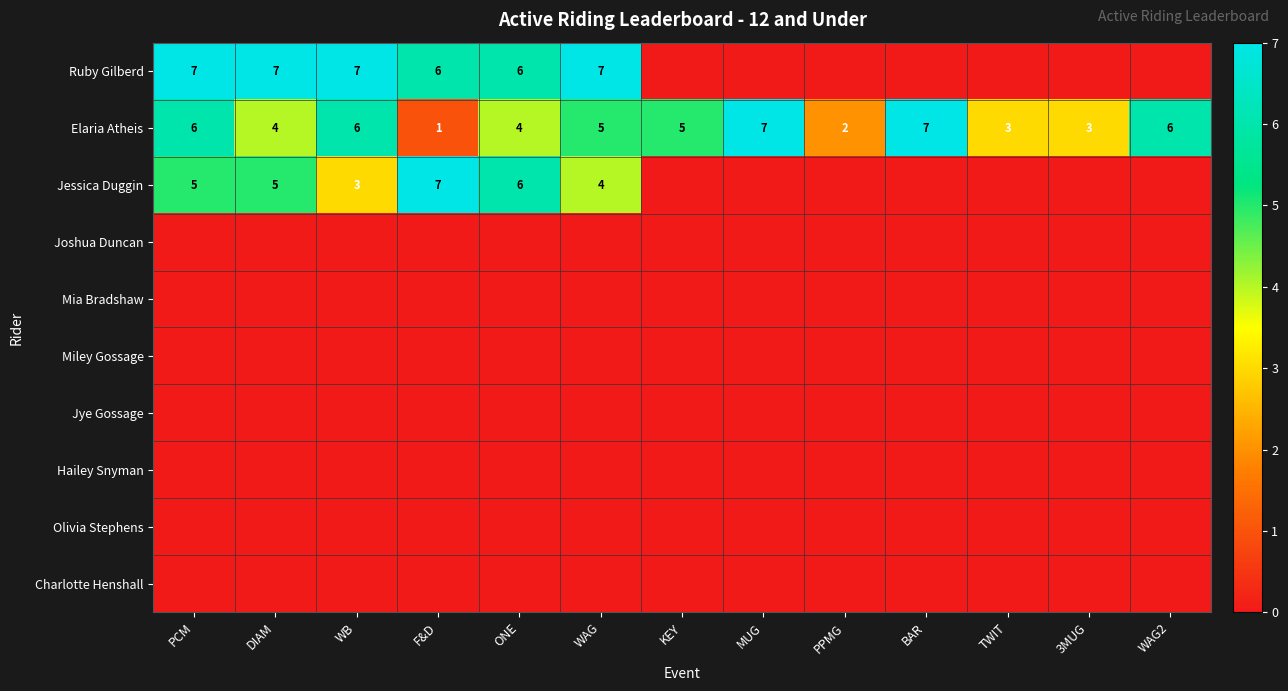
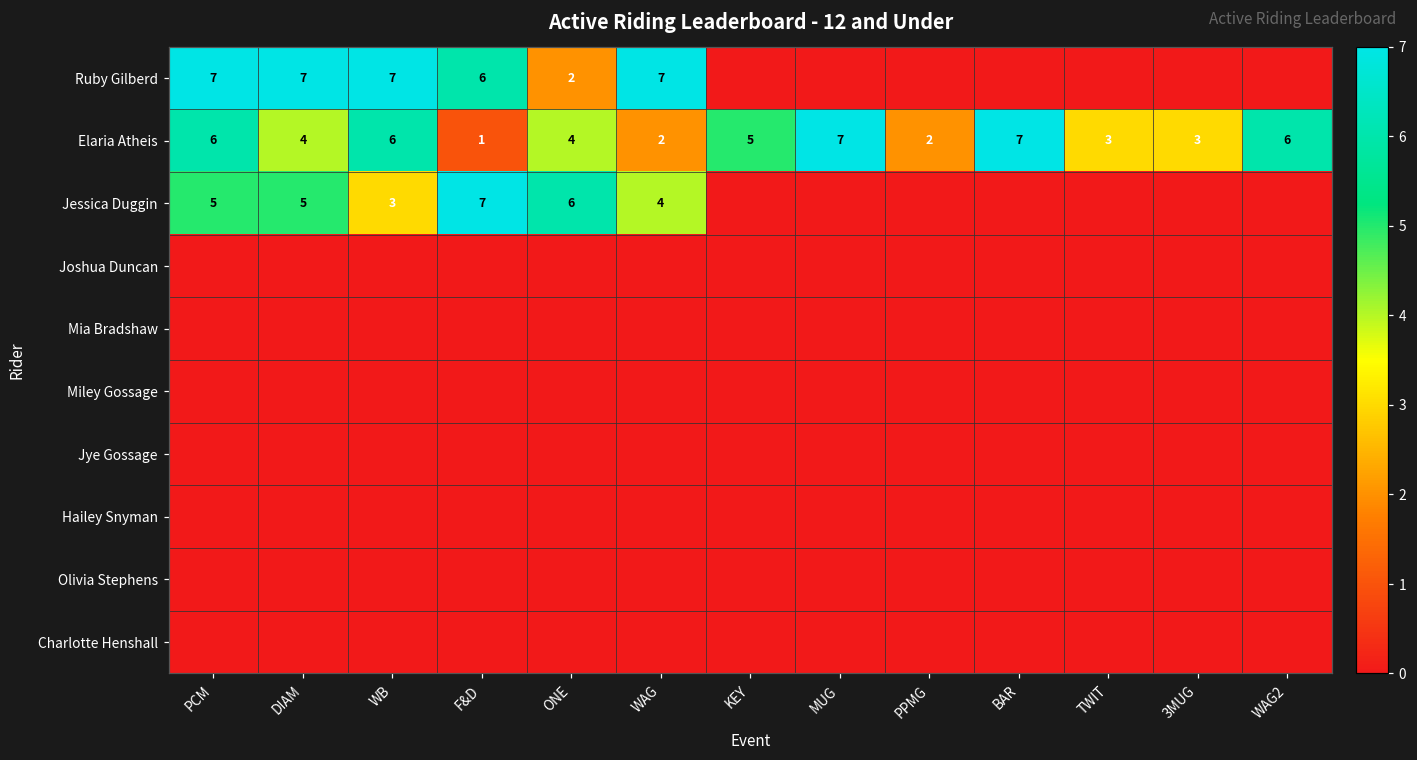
Ruby Gilberd, ONE: 6 -> 2
Elaria Atheis, WAG: 5 -> 2
